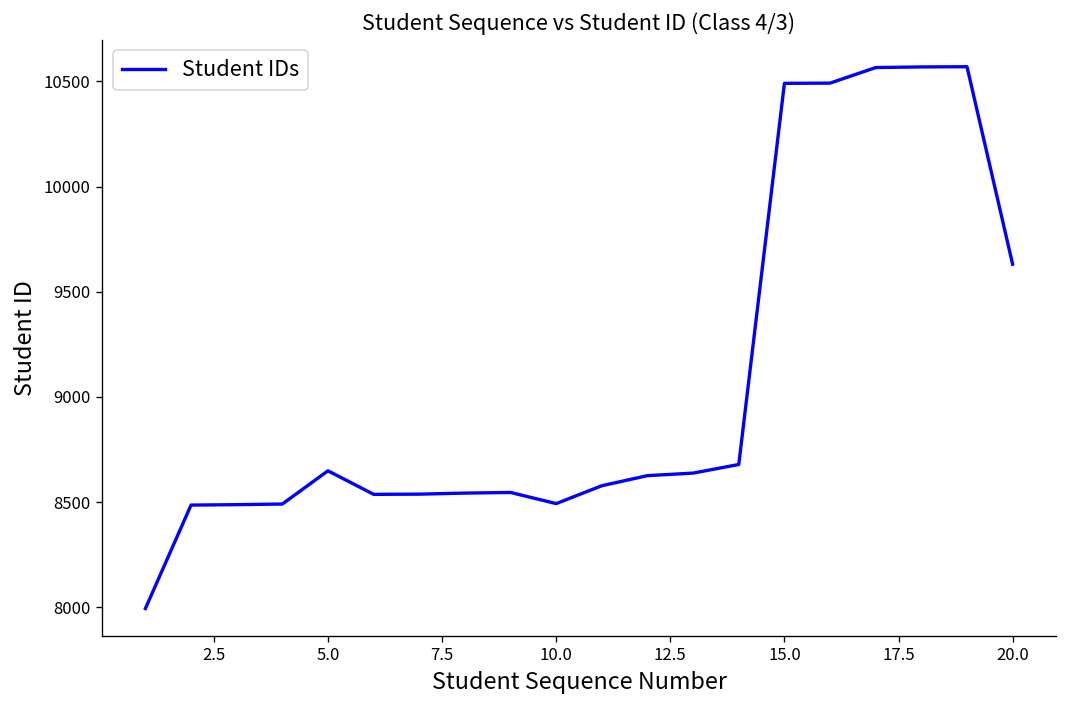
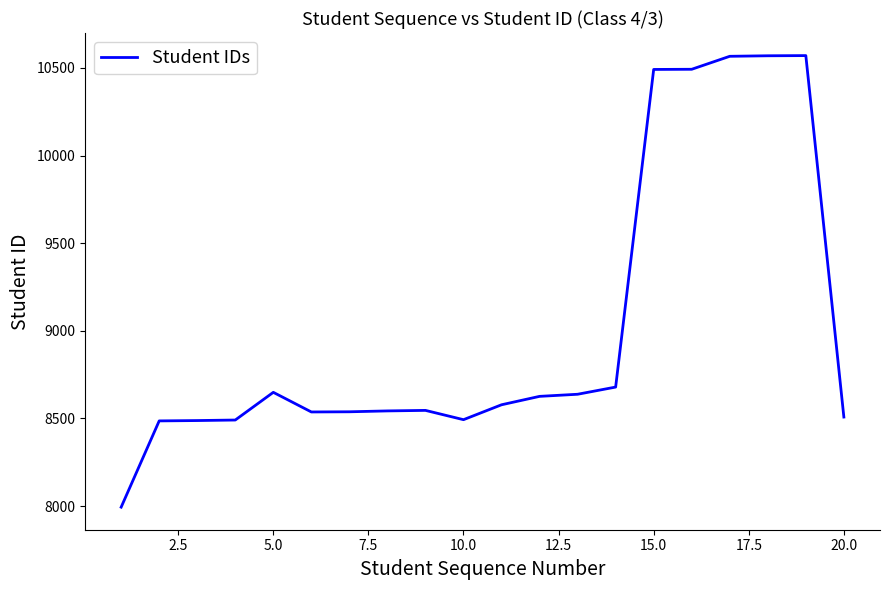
20.0: 9630 -> 8510
